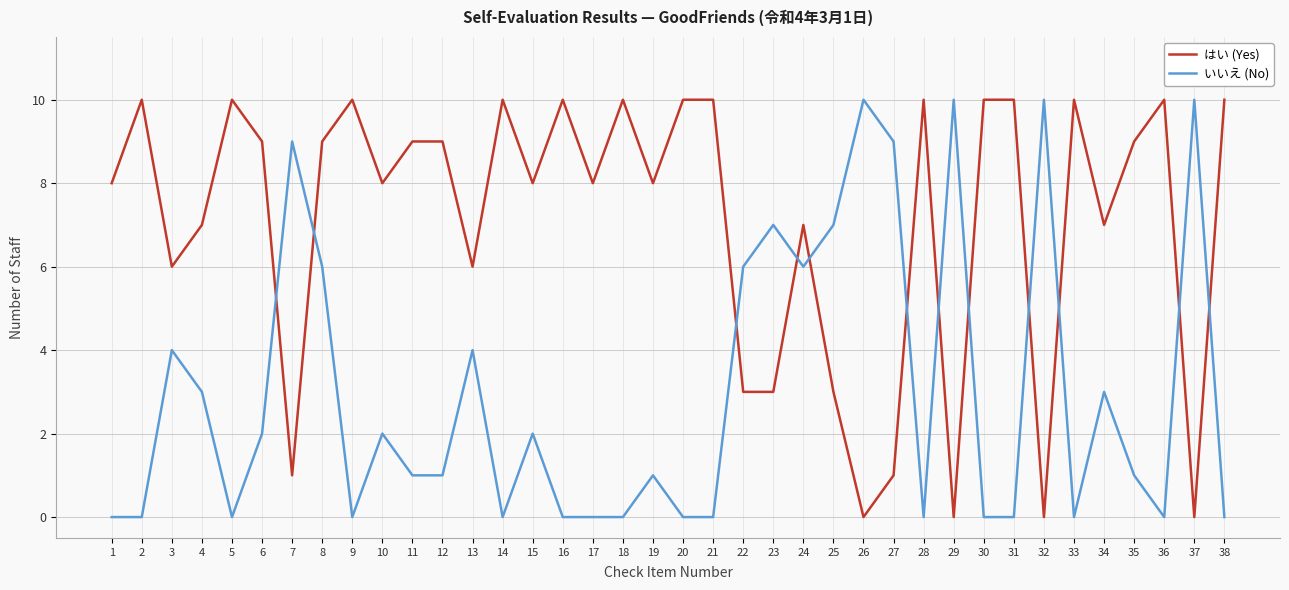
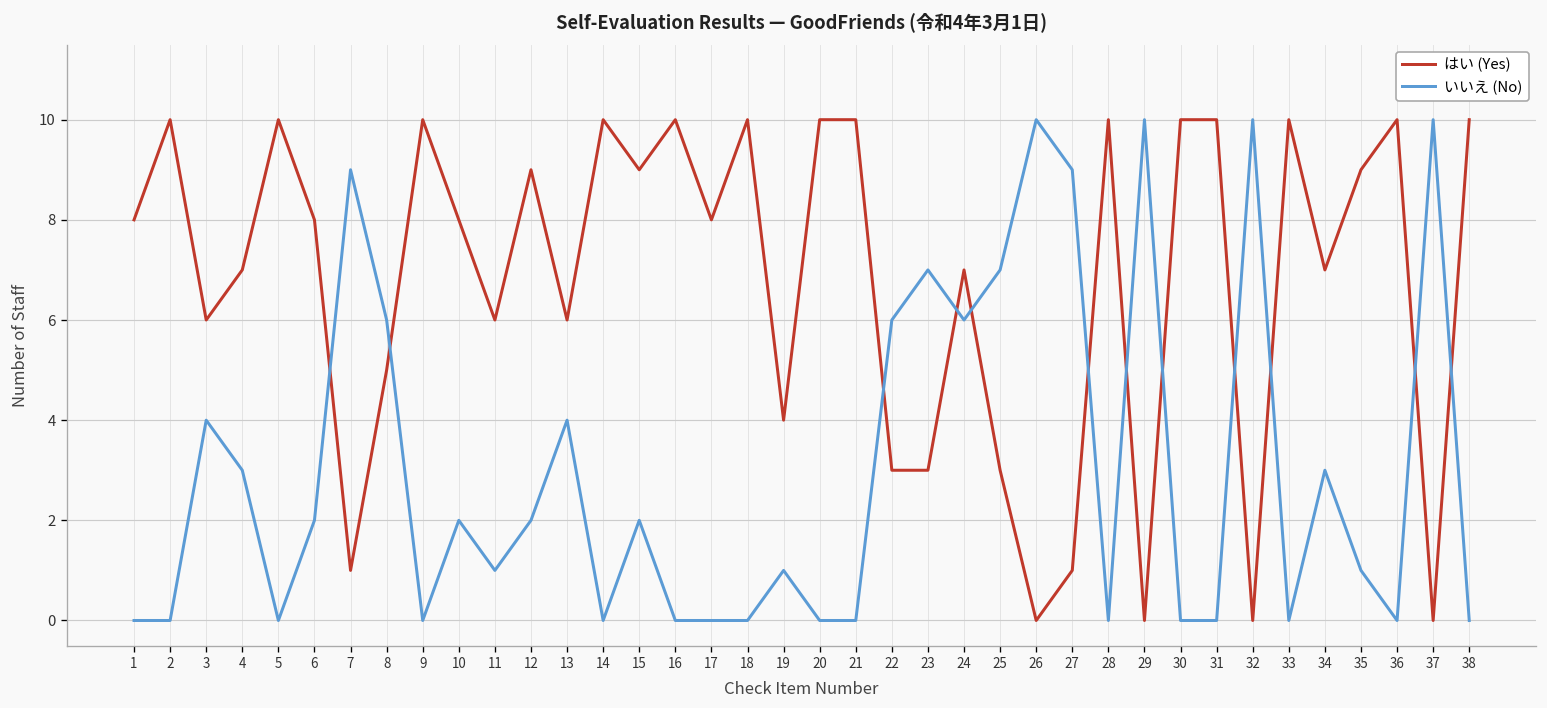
はい (Yes), 6: 9 -> 8
はい (Yes), 8: 9 -> 5
はい (Yes), 11: 9 -> 6
いいえ (No), 12: 1 -> 2
はい (Yes), 15: 8 -> 9
はい (Yes), 19: 8 -> 4
